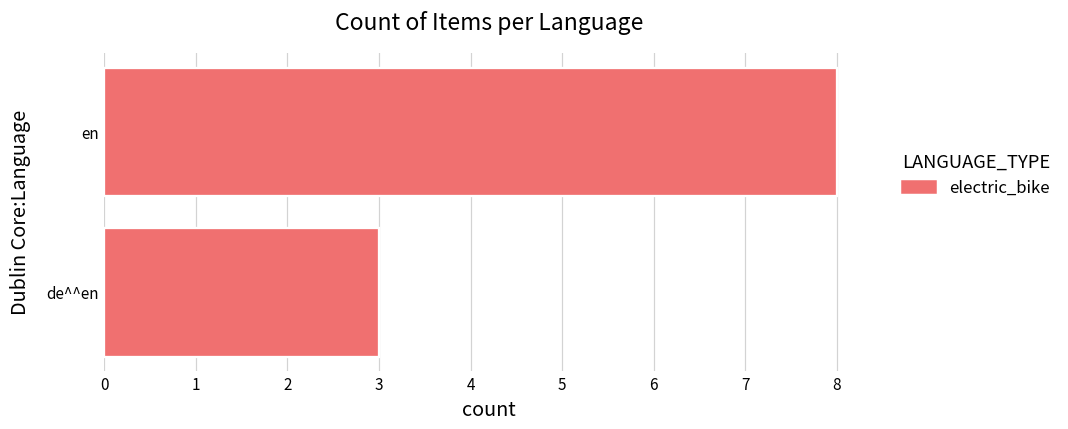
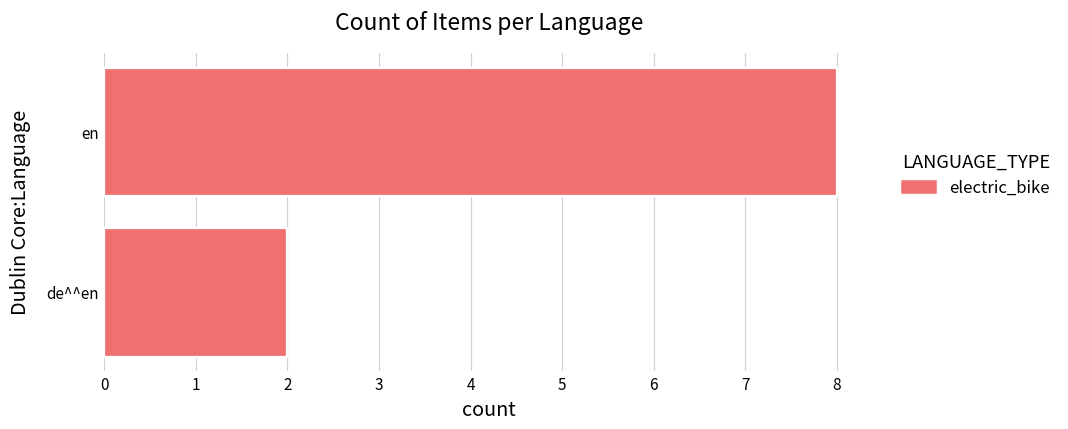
de^^en: 3 -> 2
